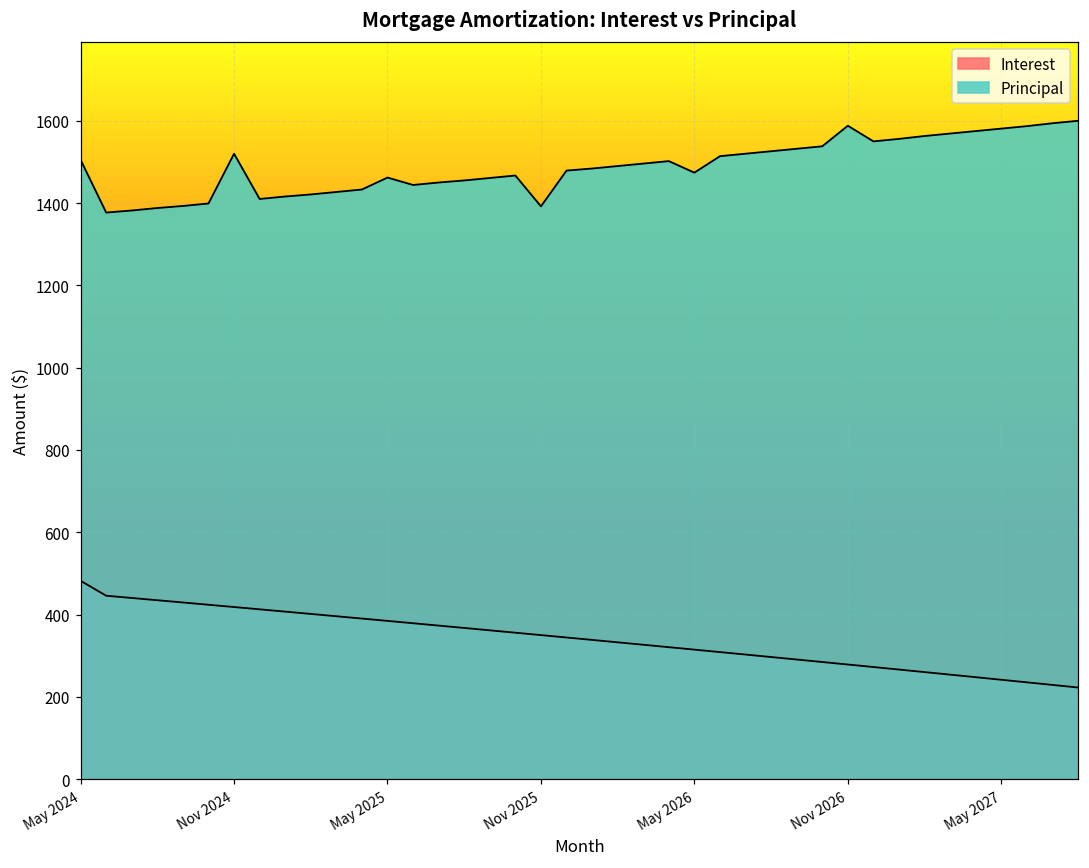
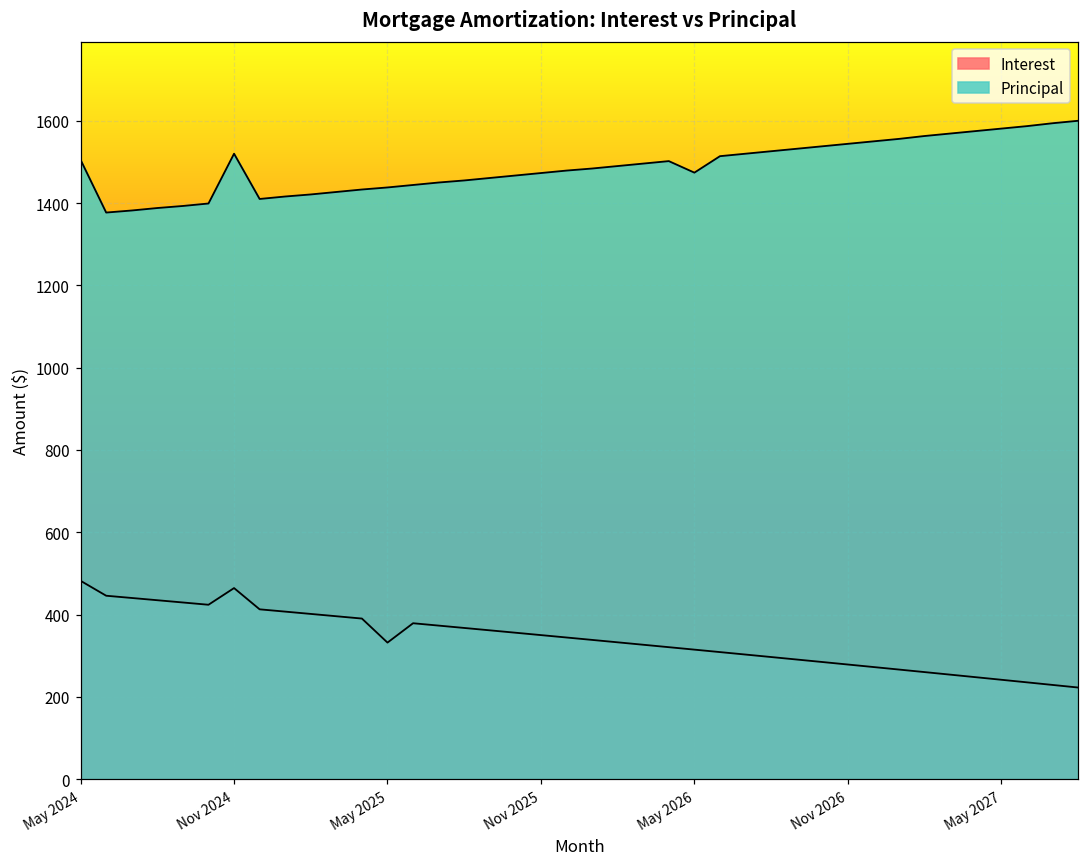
Interest, Nov 2024: 420 -> 460
Interest, May 2025: 380 -> 330
Principal, May 2025: 1460 -> 1440
Principal, Nov 2025: 1390 -> 1470
Principal, Nov 2026: 1590 -> 1540
